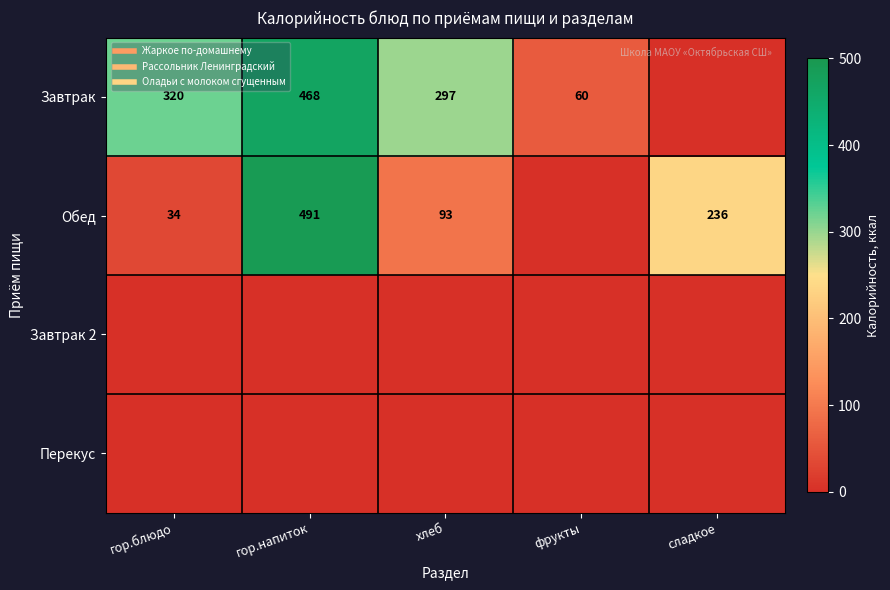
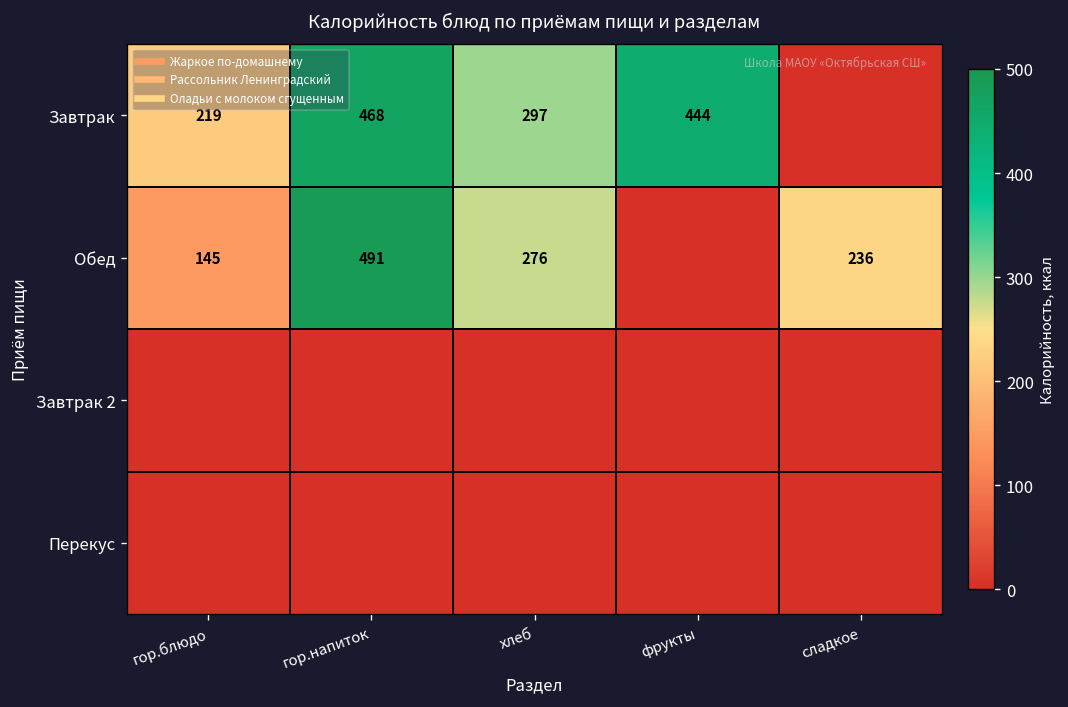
Завтрак, гор.блюдо: 320 -> 219
Завтрак, фрукты: 60 -> 444
Обед, гор.блюдо: 34 -> 145
Обед, хлеб: 93 -> 276
